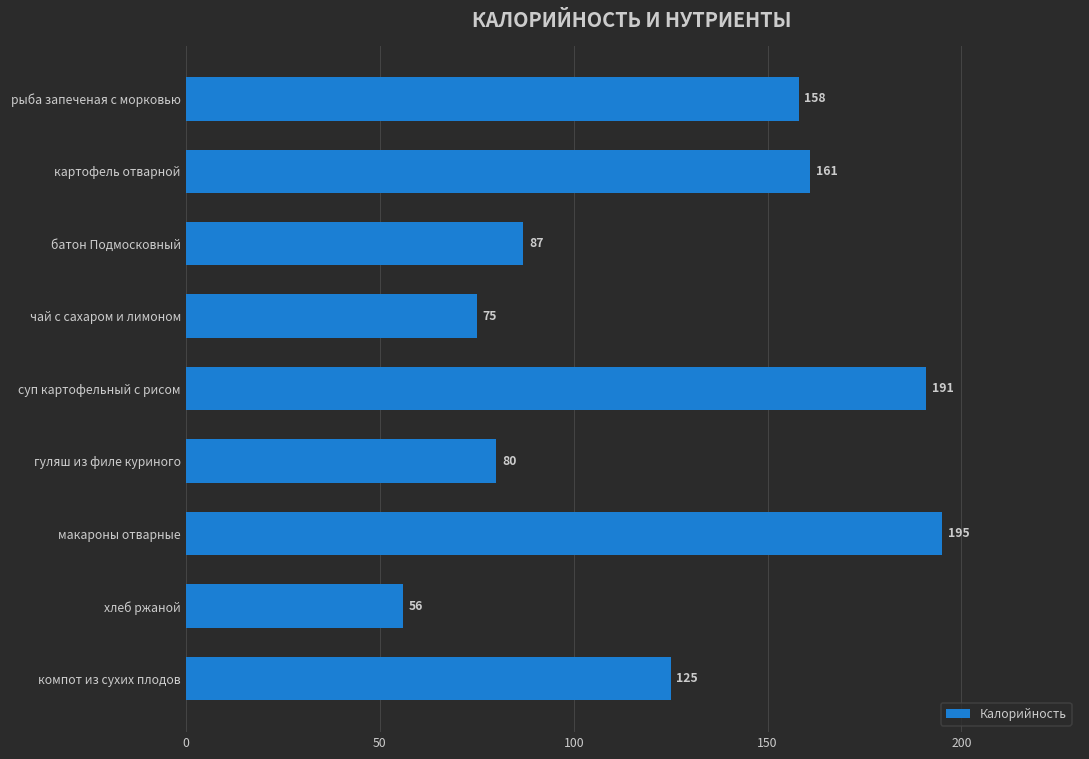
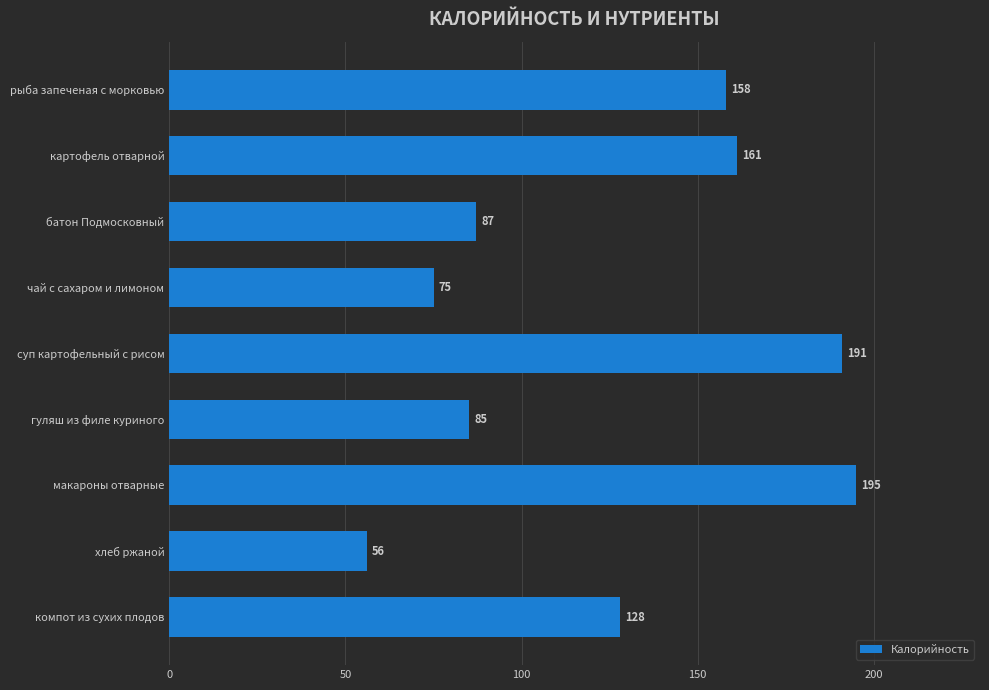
гуляш из филе куриного: 80 -> 85
компот из сухих плодов: 125 -> 128
